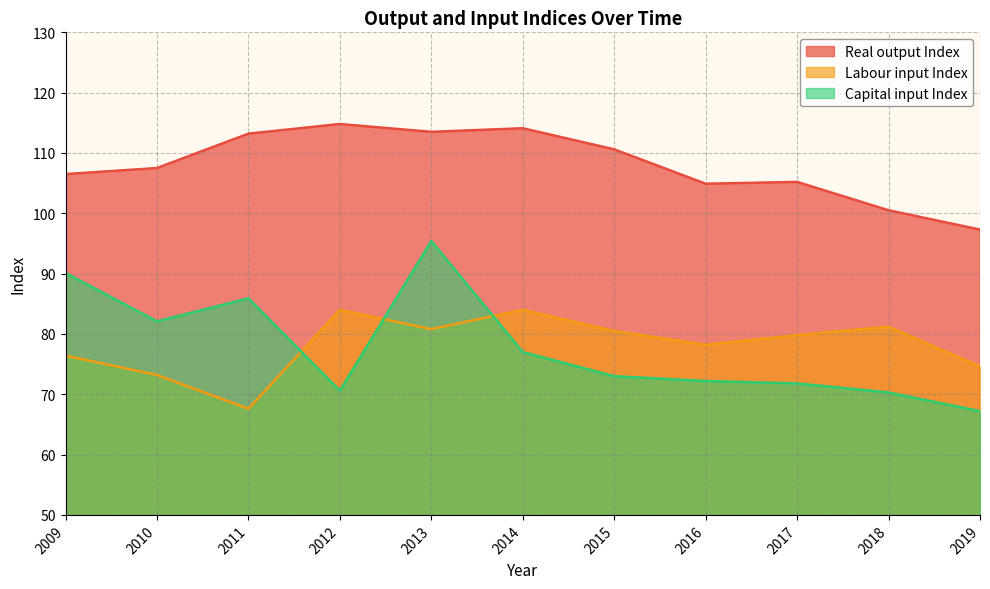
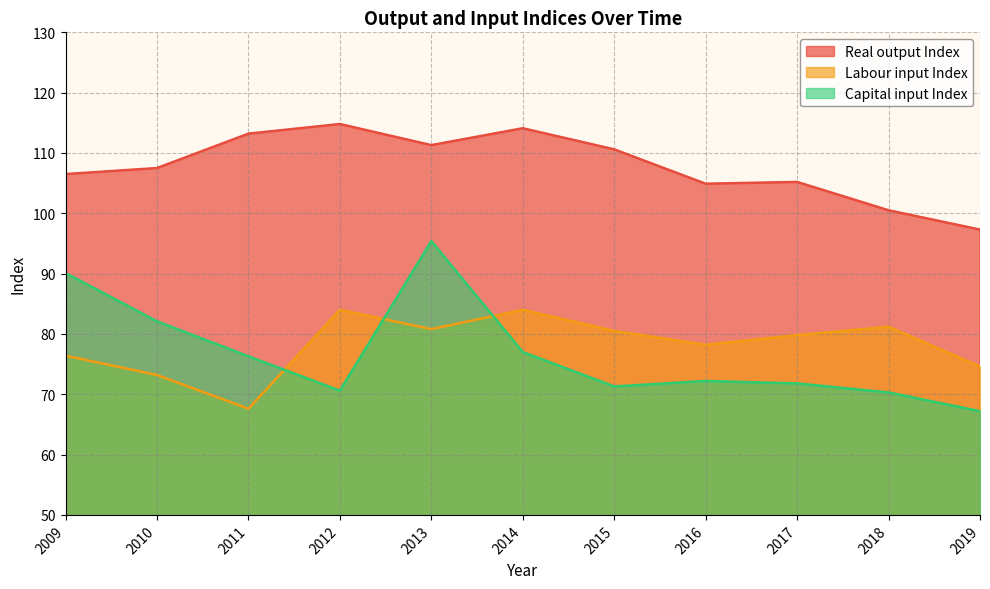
Capital input Index, 2011: 86 -> 76
Real output Index, 2013: 114 -> 111
Capital input Index, 2015: 73 -> 71
